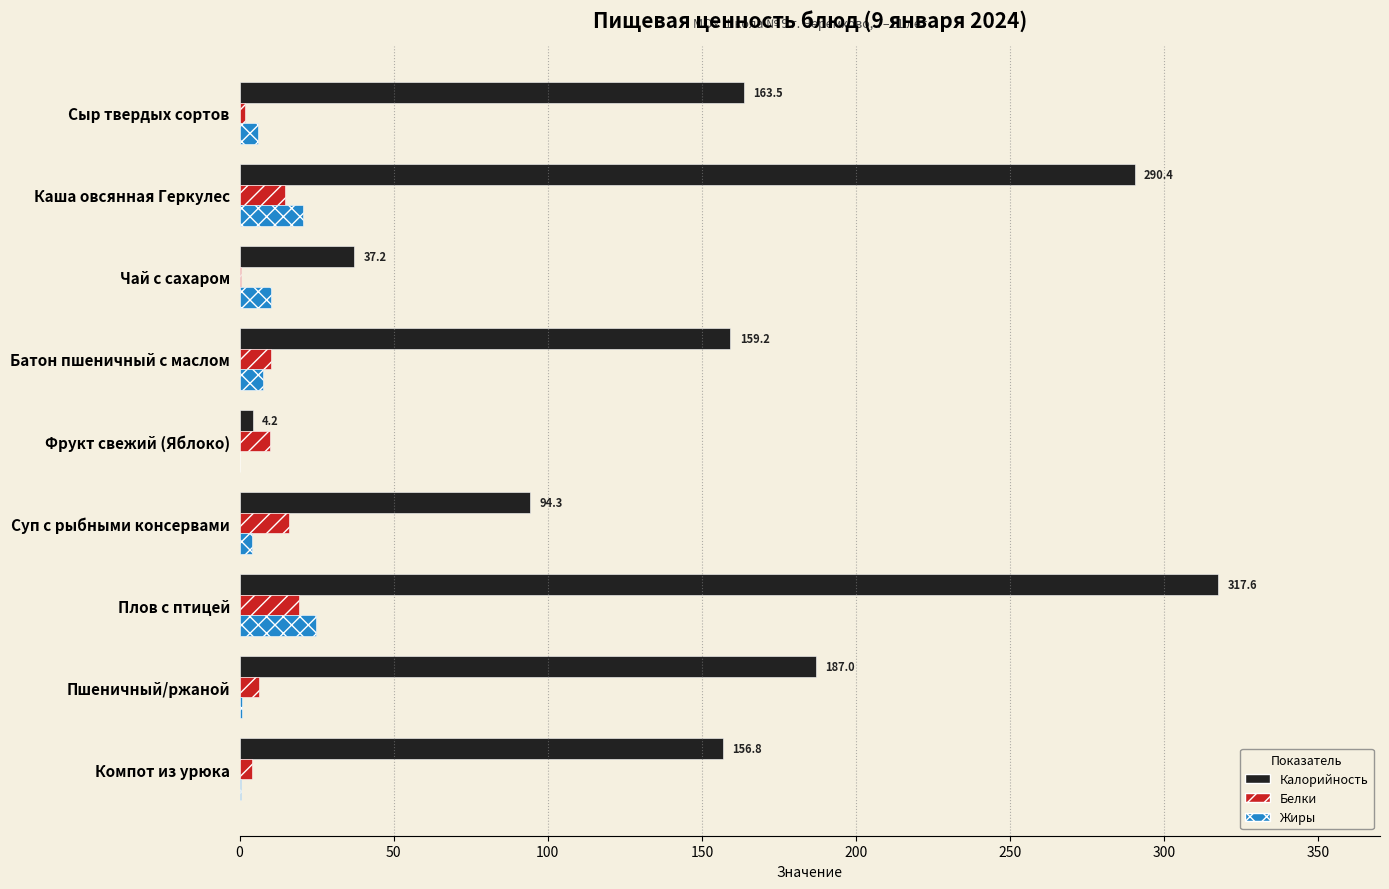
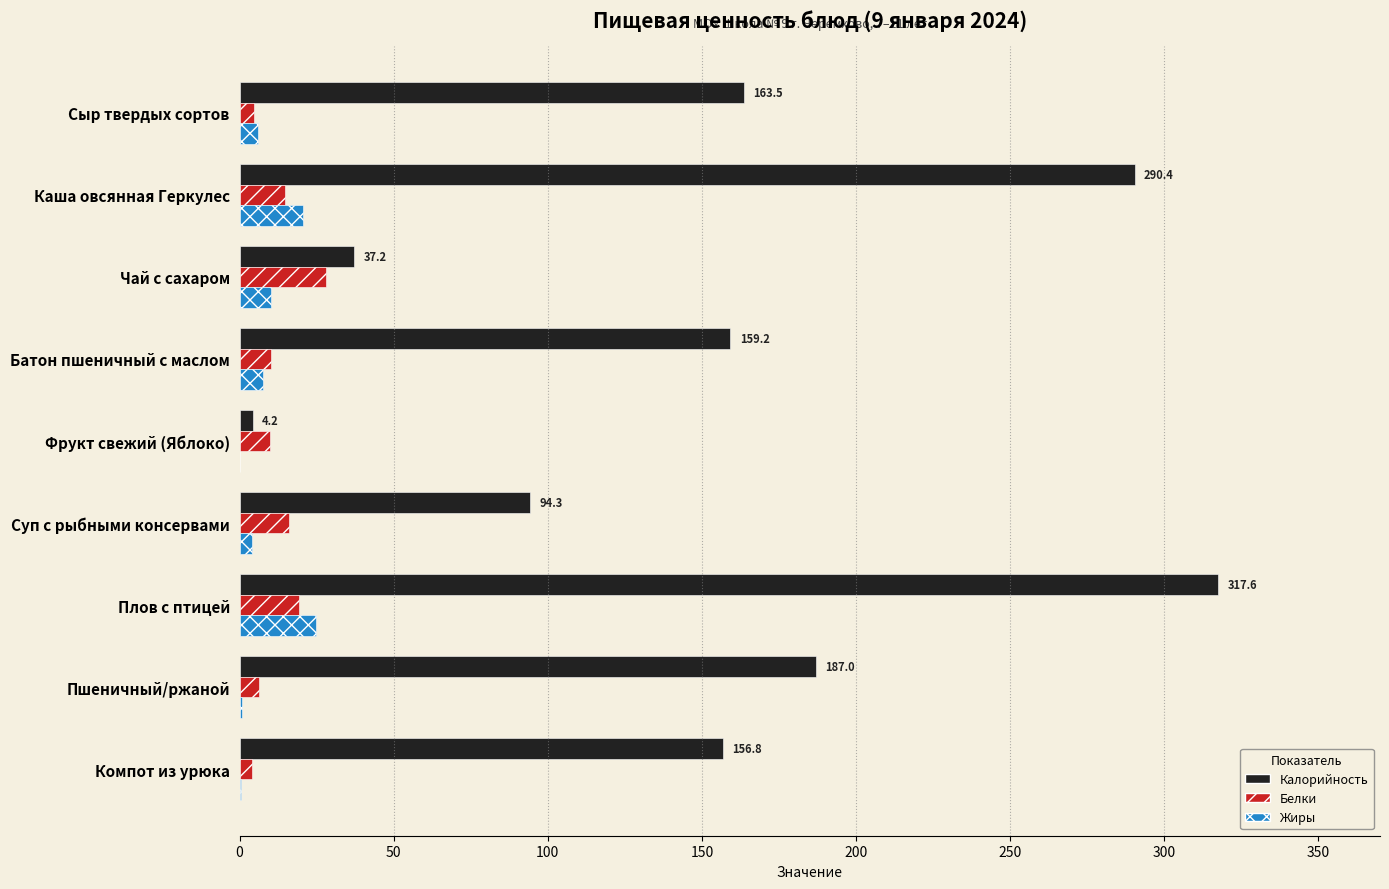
Белки, Сыр твердых сортов: 2 -> 5
Белки, Чай с сахаром: 1 -> 28
